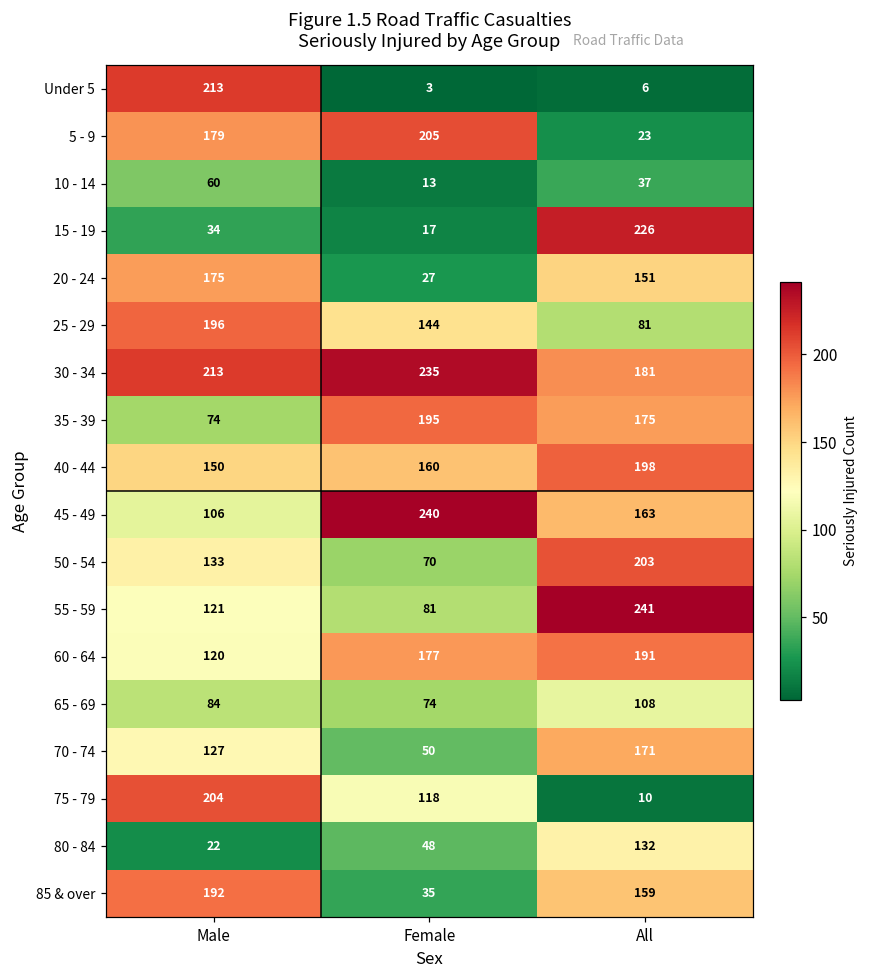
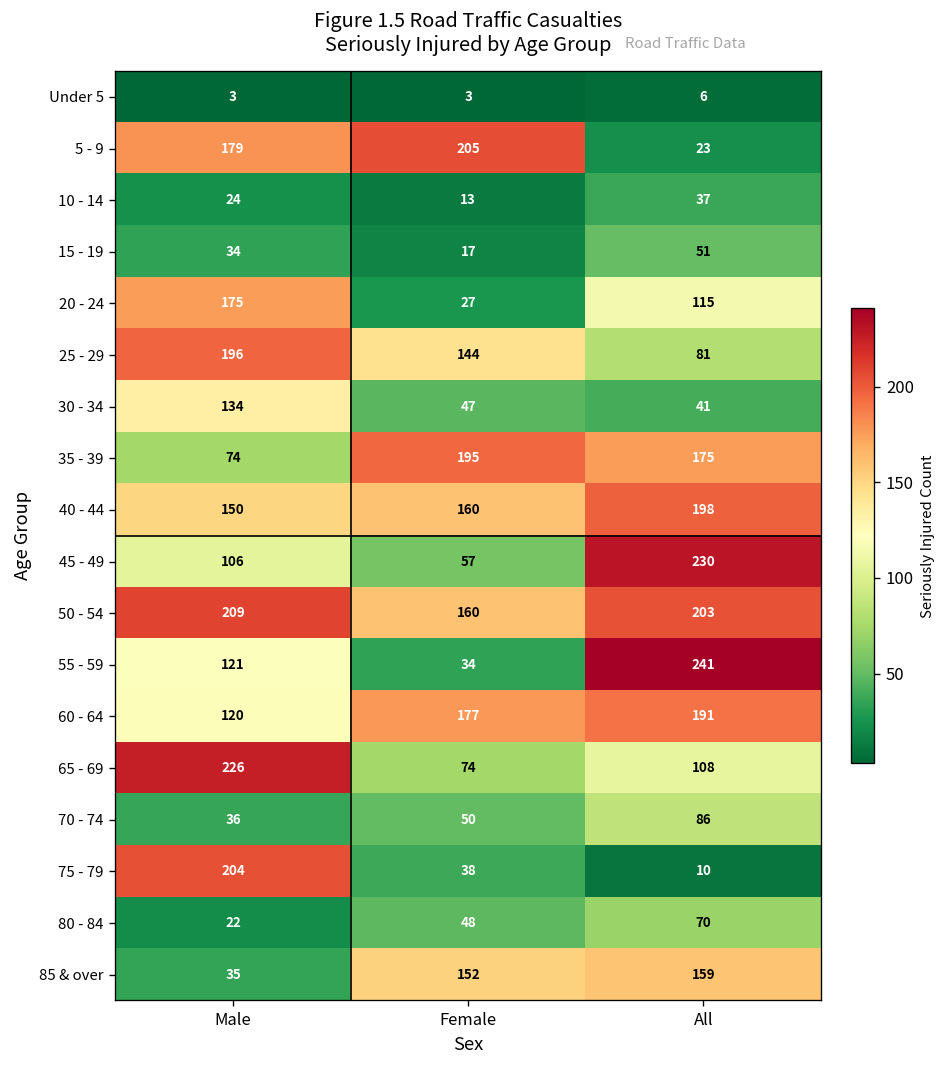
Under 5, Male: 213 -> 3
10 - 14, Male: 60 -> 24
15 - 19, All: 226 -> 51
20 - 24, All: 151 -> 115
30 - 34, Male: 213 -> 134
30 - 34, Female: 235 -> 47
30 - 34, All: 181 -> 41
45 - 49, Female: 240 -> 57
45 - 49, All: 163 -> 230
50 - 54, Male: 133 -> 209
50 - 54, Female: 70 -> 160
55 - 59, Female: 81 -> 34
65 - 69, Male: 84 -> 226
70 - 74, Male: 127 -> 36
70 - 74, All: 171 -> 86
75 - 79, Female: 118 -> 38
80 - 84, All: 132 -> 70
85 & over, Male: 192 -> 35
85 & over, Female: 35 -> 152
